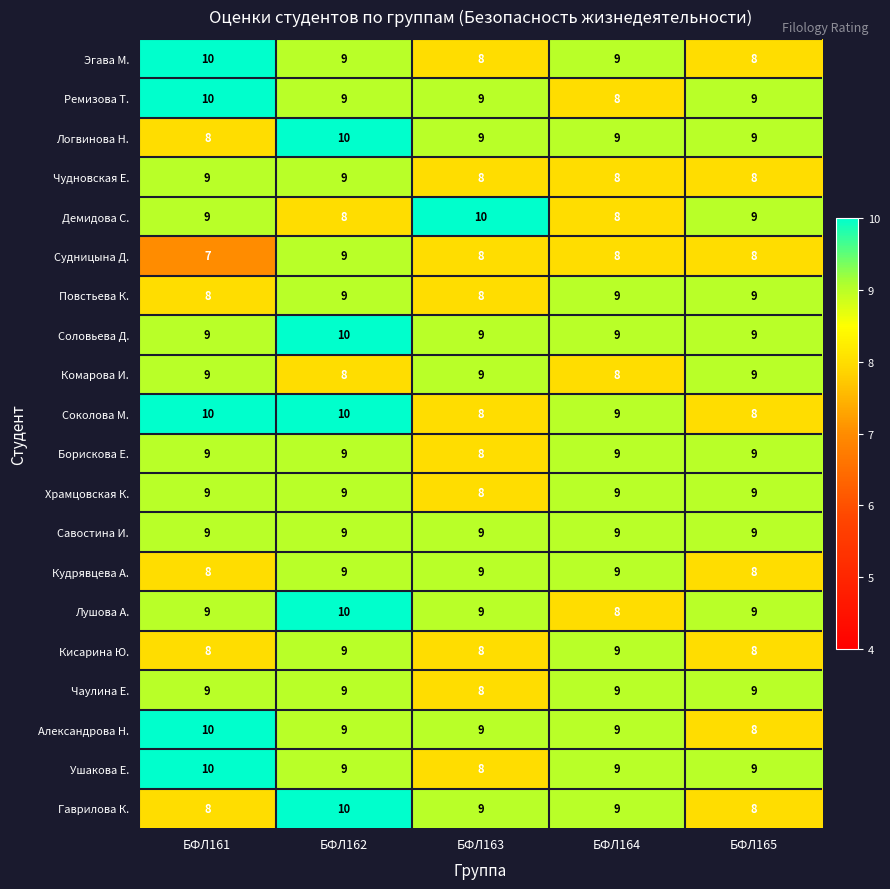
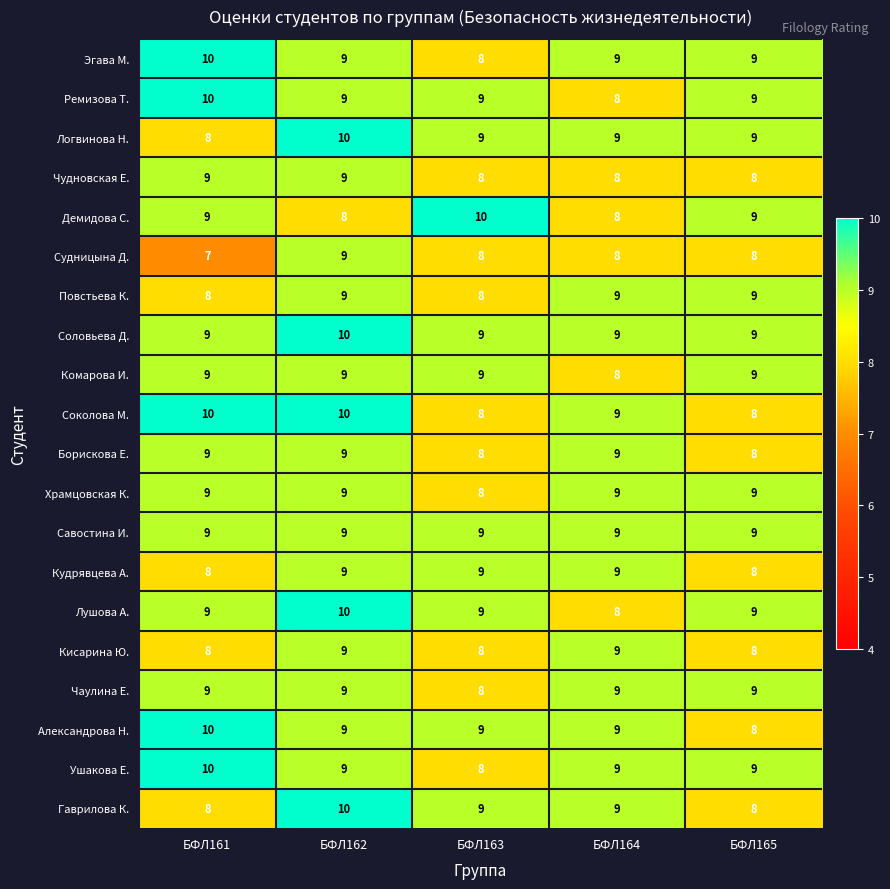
Эгава М., БФЛ165: 8 -> 9
Комарова И., БФЛ162: 8 -> 9
Борискова Е., БФЛ165: 9 -> 8
